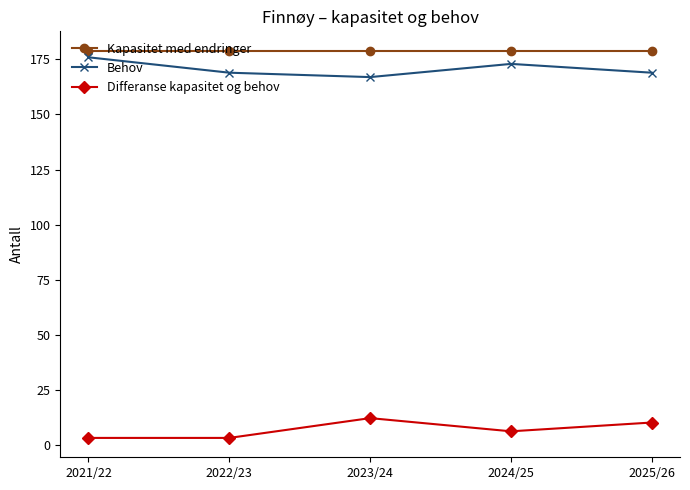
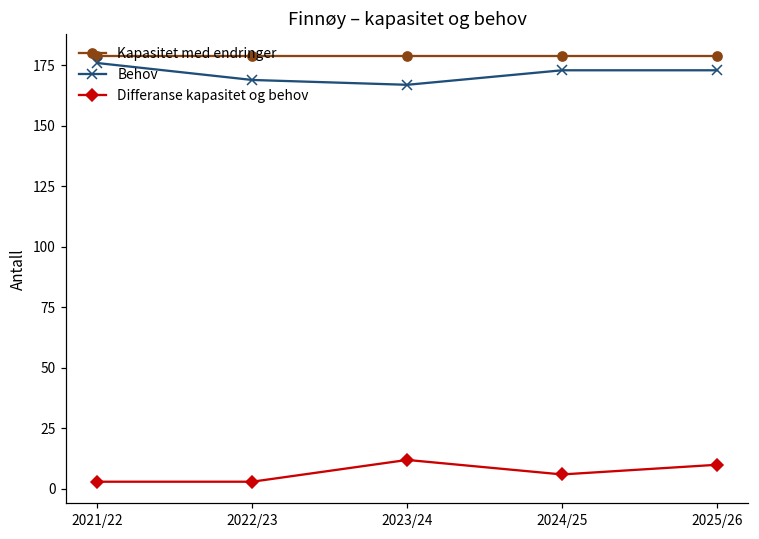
Behov, 2025/26: 169 -> 173
